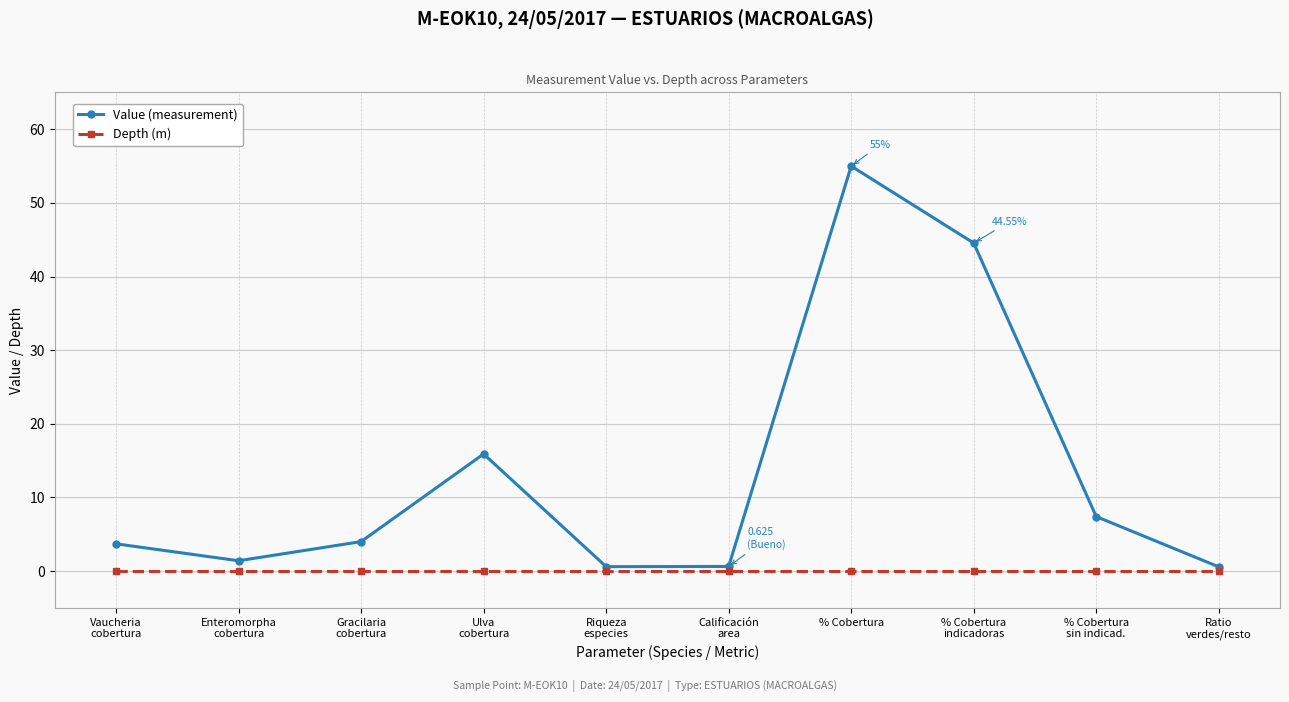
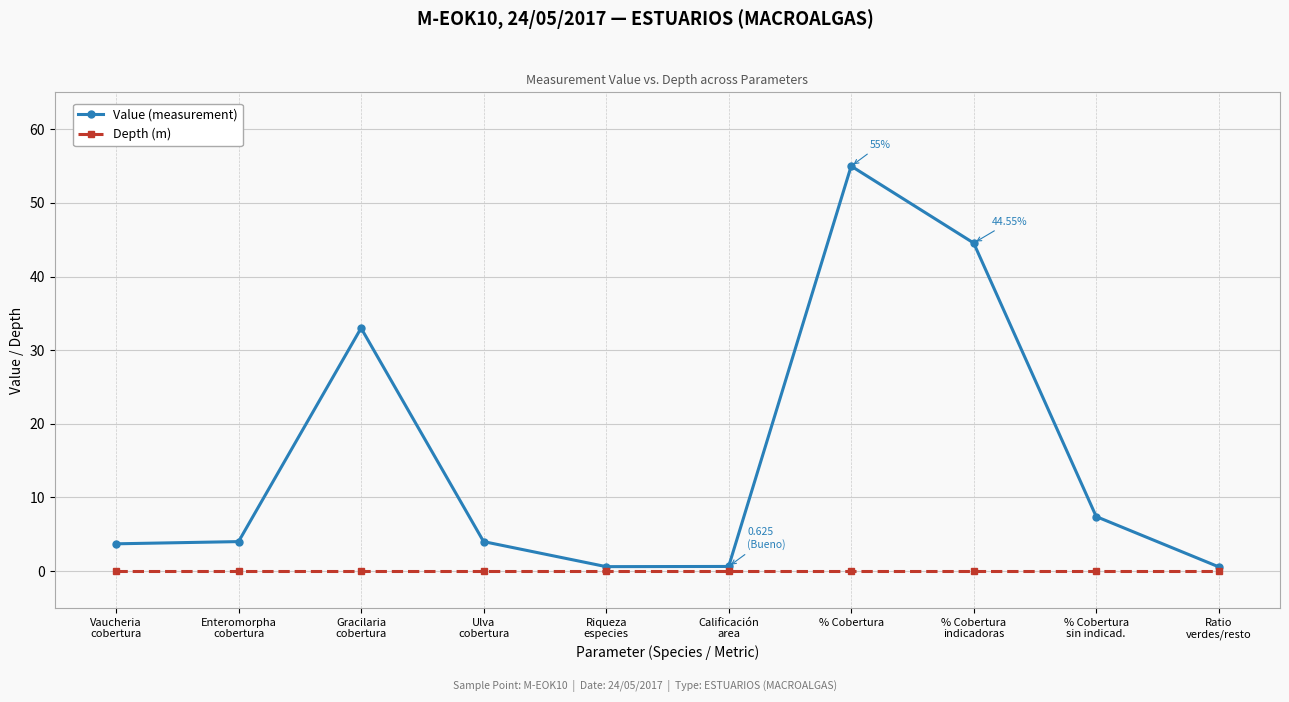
Value (measurement), Enteromorpha cobertura: 1 -> 4
Value (measurement), Gracilaria cobertura: 4 -> 33
Value (measurement), Ulva cobertura: 16 -> 4
